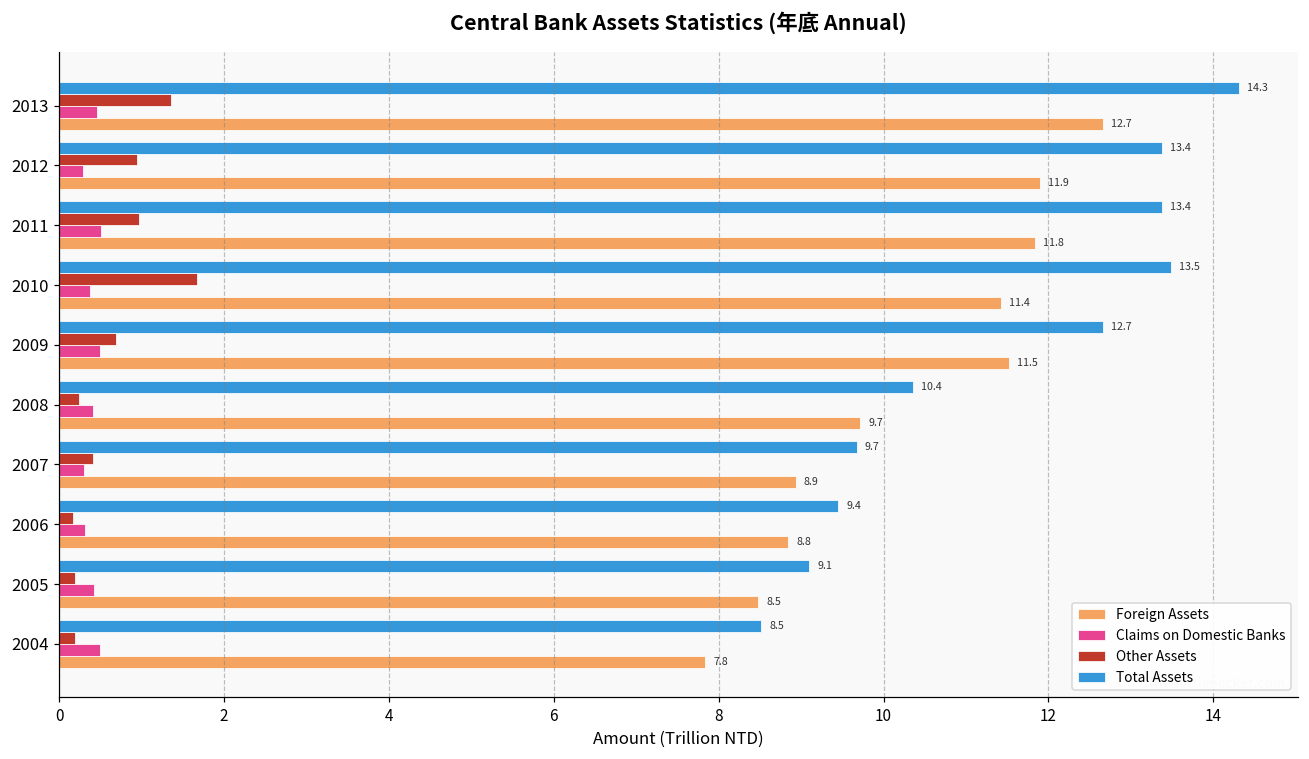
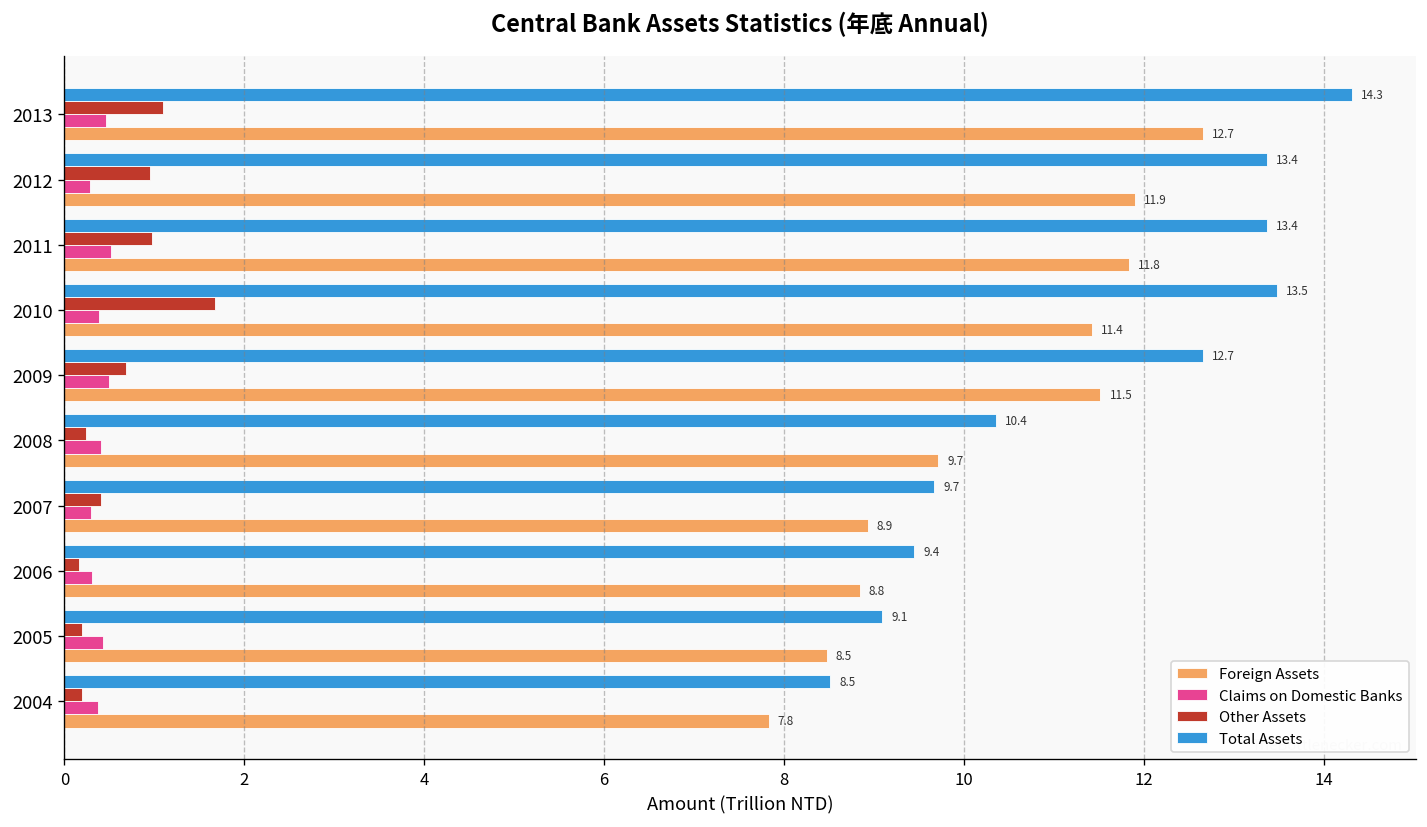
Other Assets, 2013: 1.4 -> 1.1
Claims on Domestic Banks, 2004: 0.5 -> 0.4
